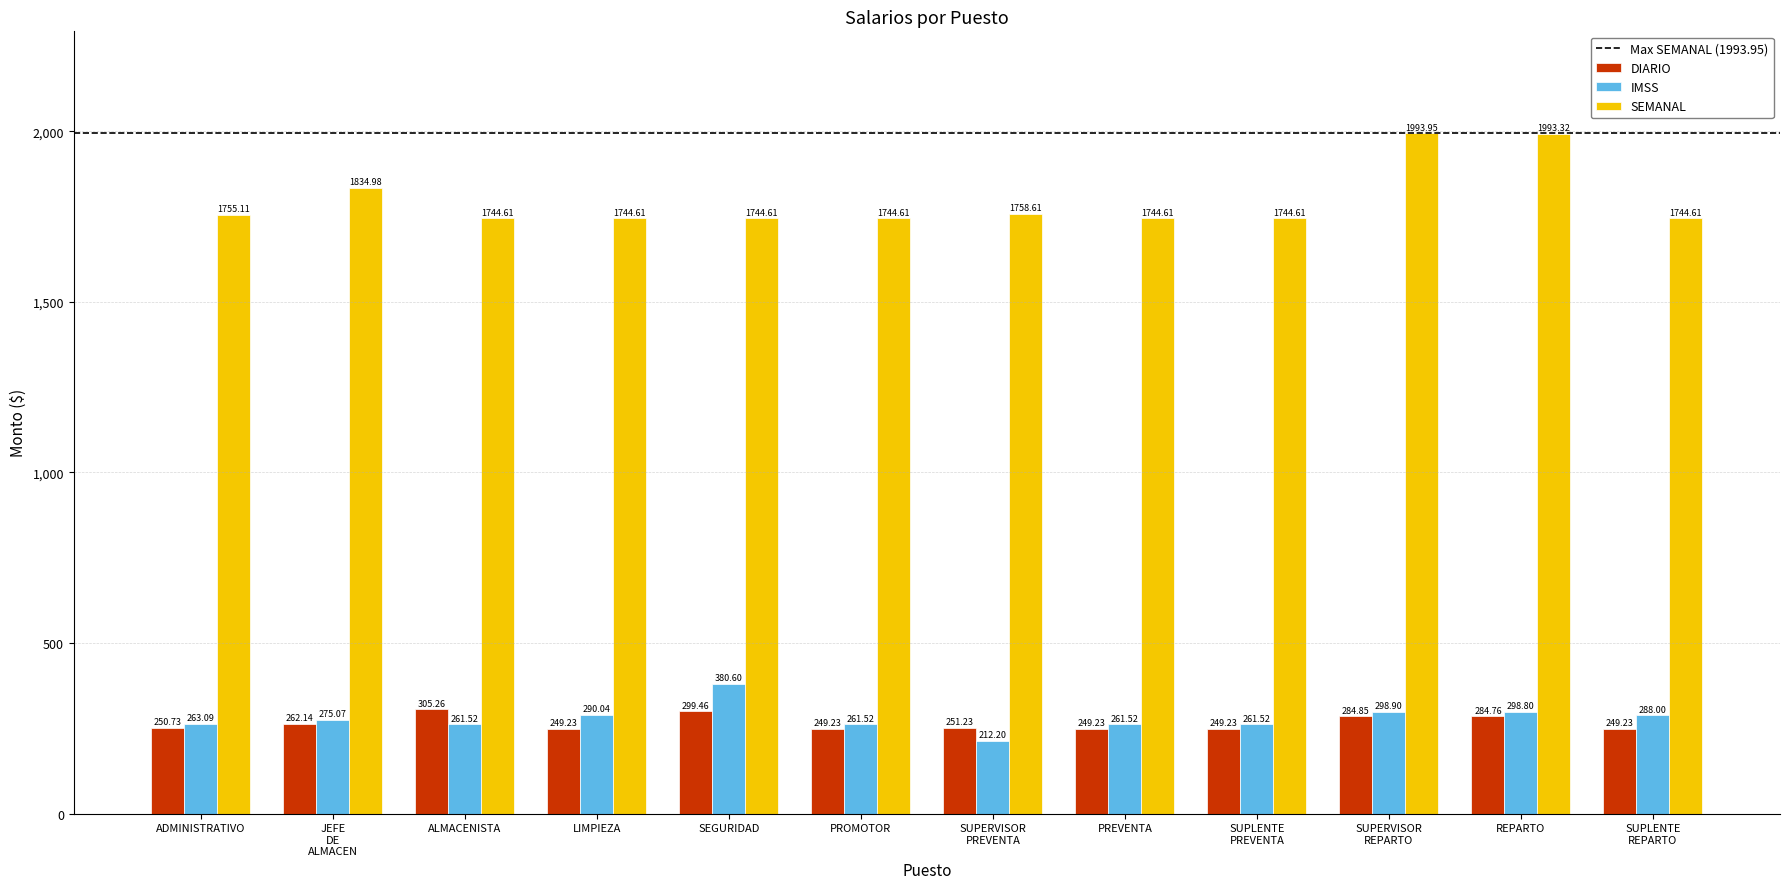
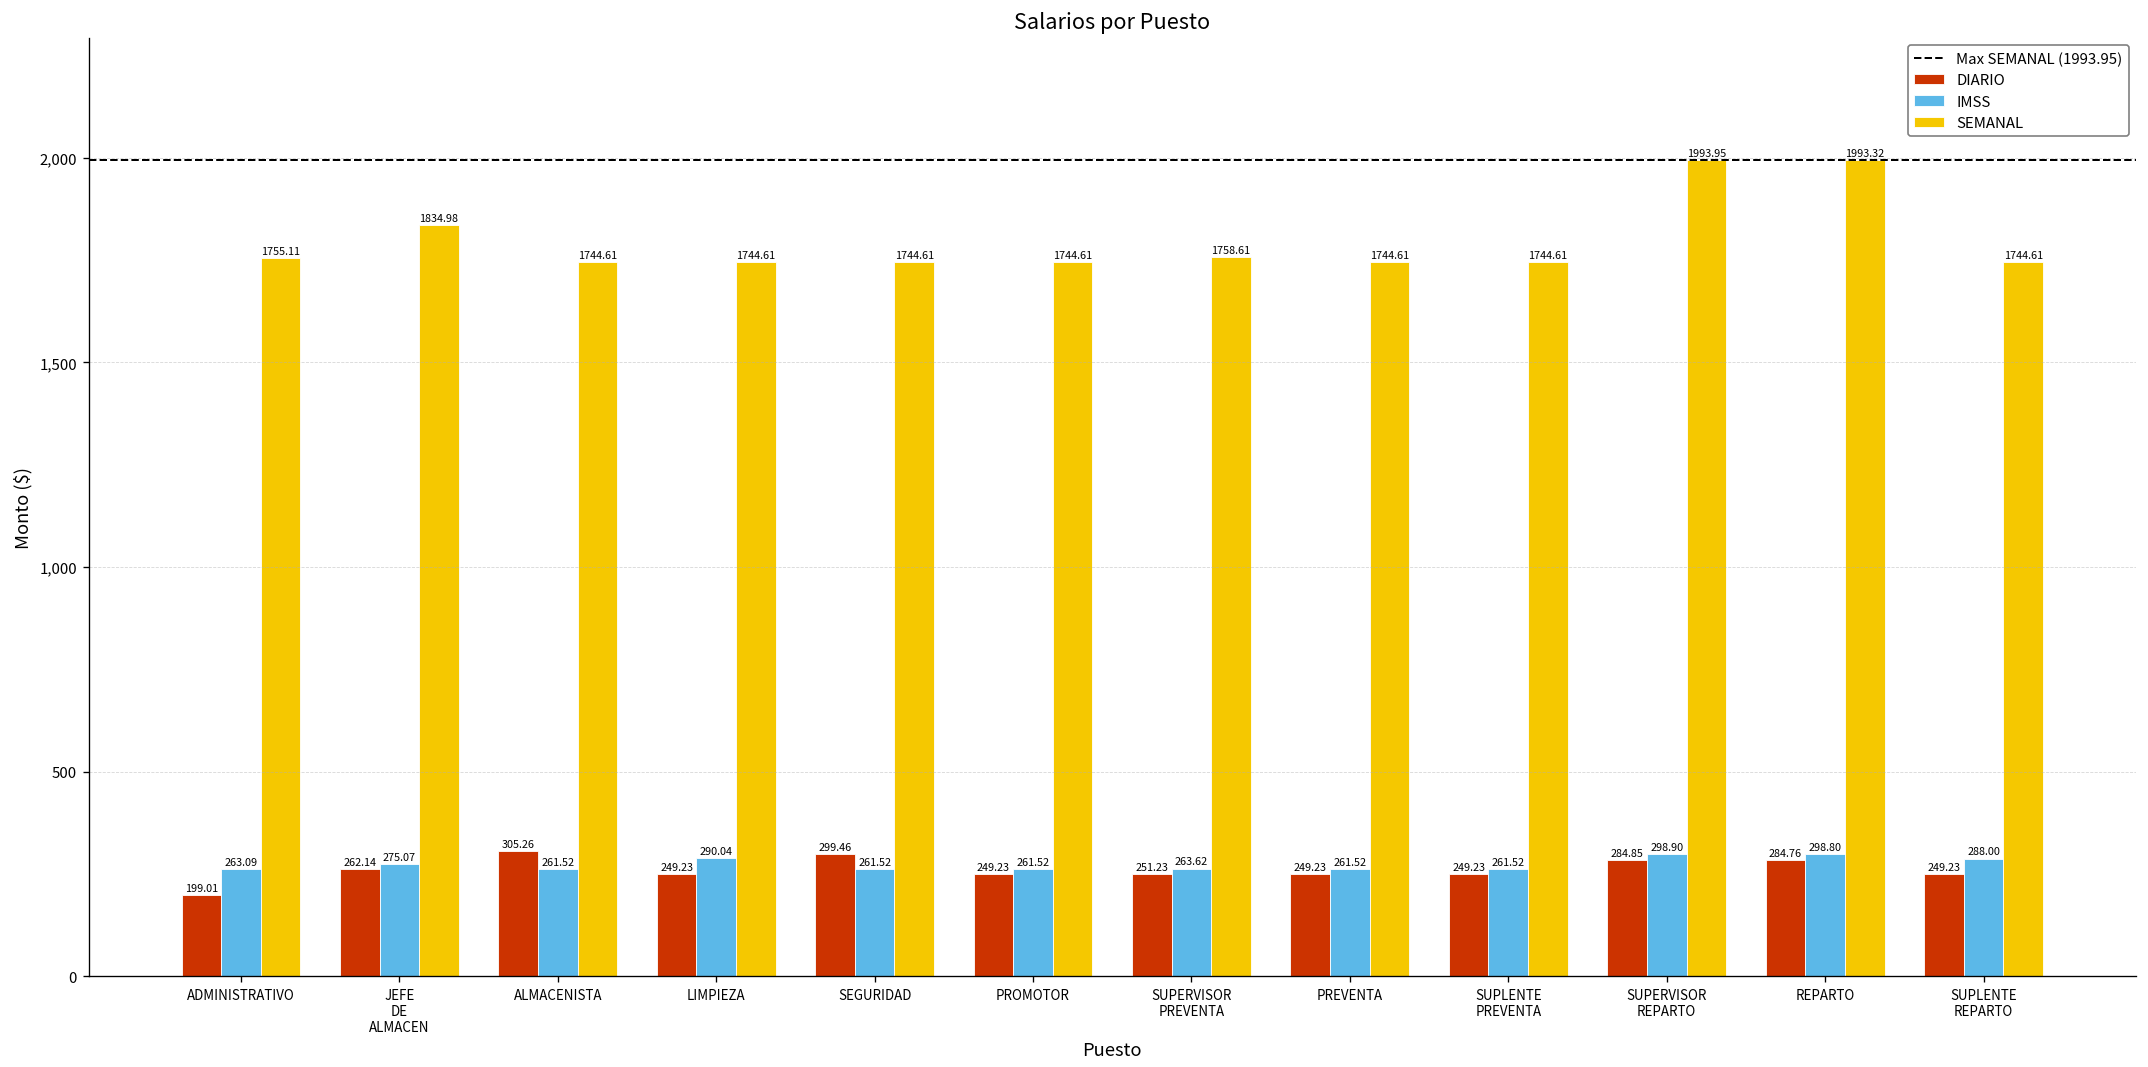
DIARIO, ADMINISTRATIVO: 250.73 -> 199.01
IMSS, SEGURIDAD: 380.60 -> 261.52
IMSS, SUPERVISOR PREVENTA: 212.20 -> 263.62
